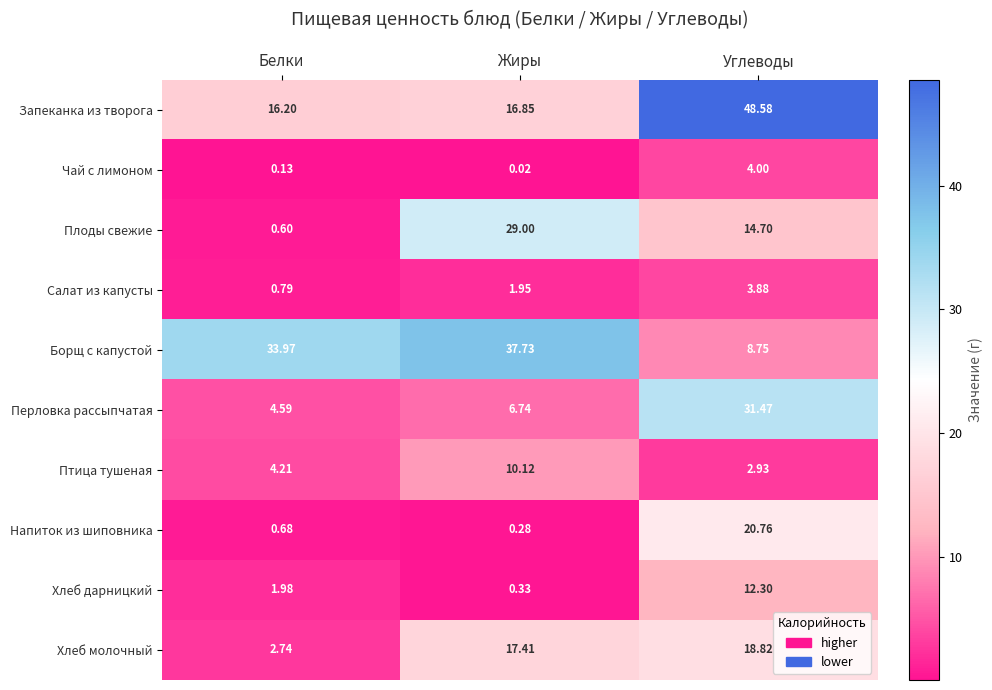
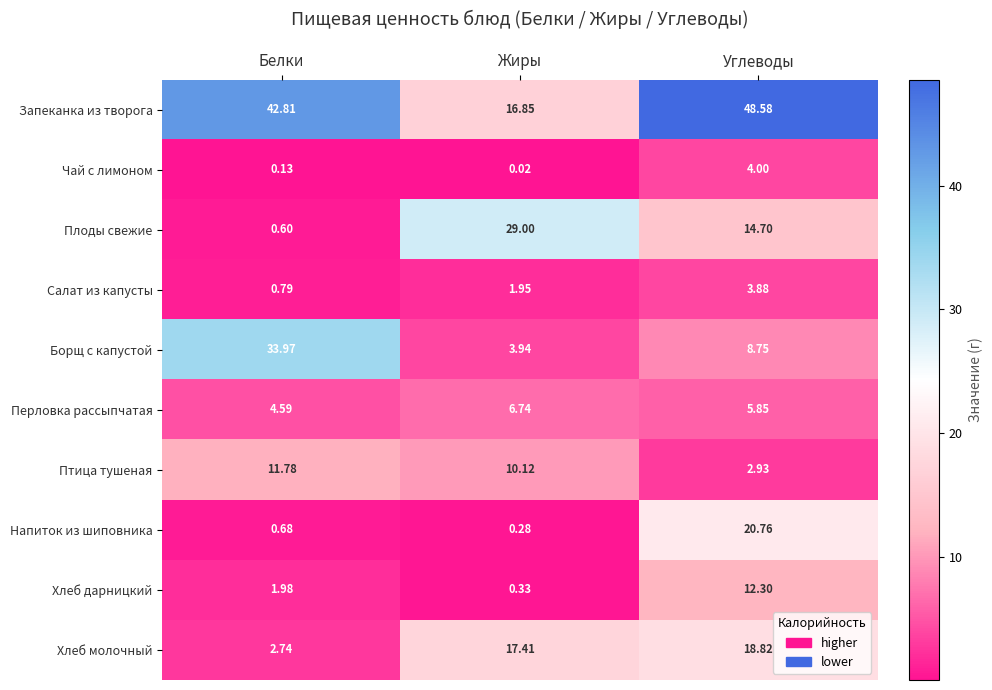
Запеканка из творога, Белки: 16.20 -> 42.81
Борщ с капустой, Жиры: 37.73 -> 3.94
Перловка рассыпчатая, Углеводы: 31.47 -> 5.85
Птица тушеная, Белки: 4.21 -> 11.78
